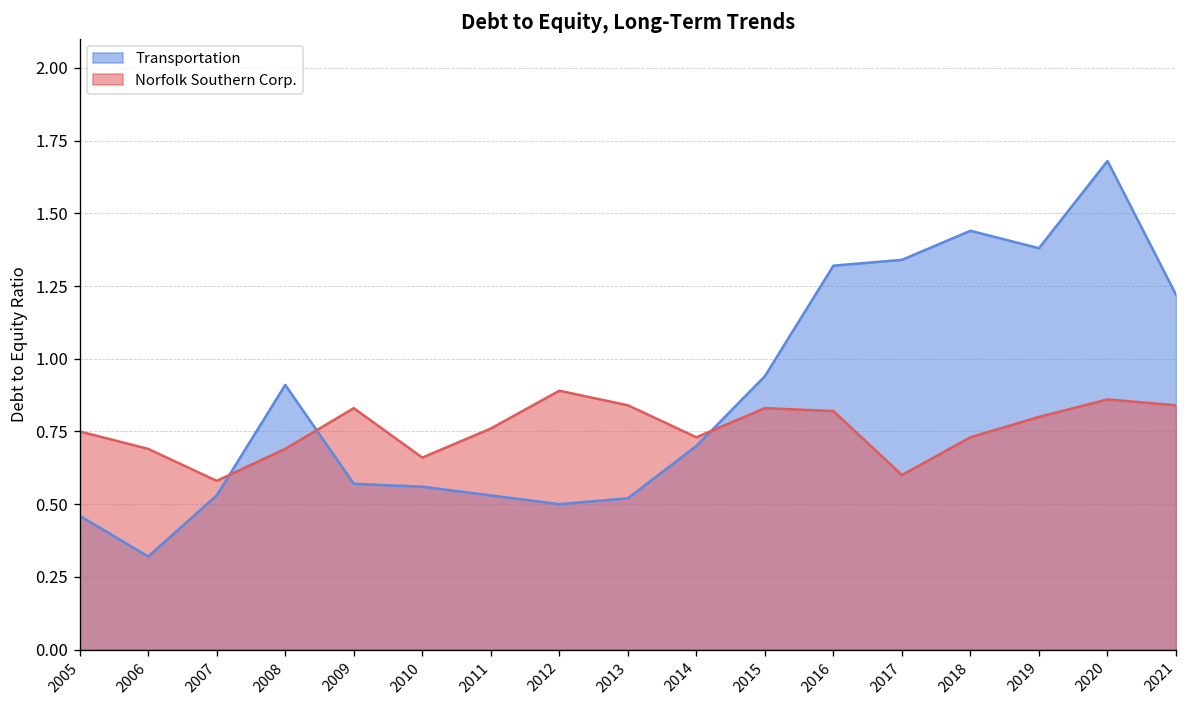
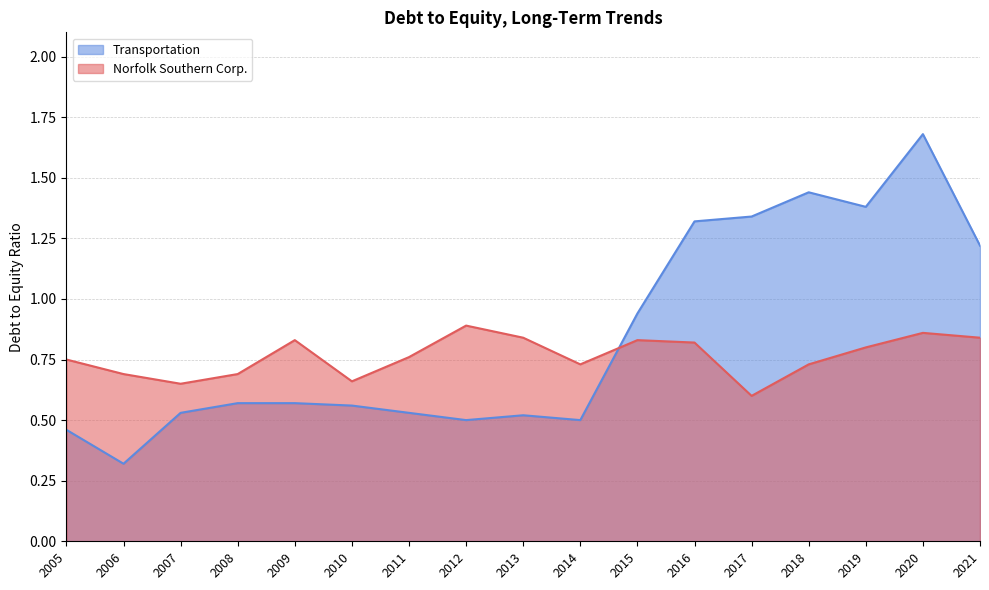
Norfolk Southern Corp., 2007: 0.58 -> 0.65
Transportation, 2008: 0.91 -> 0.57
Transportation, 2014: 0.7 -> 0.5
